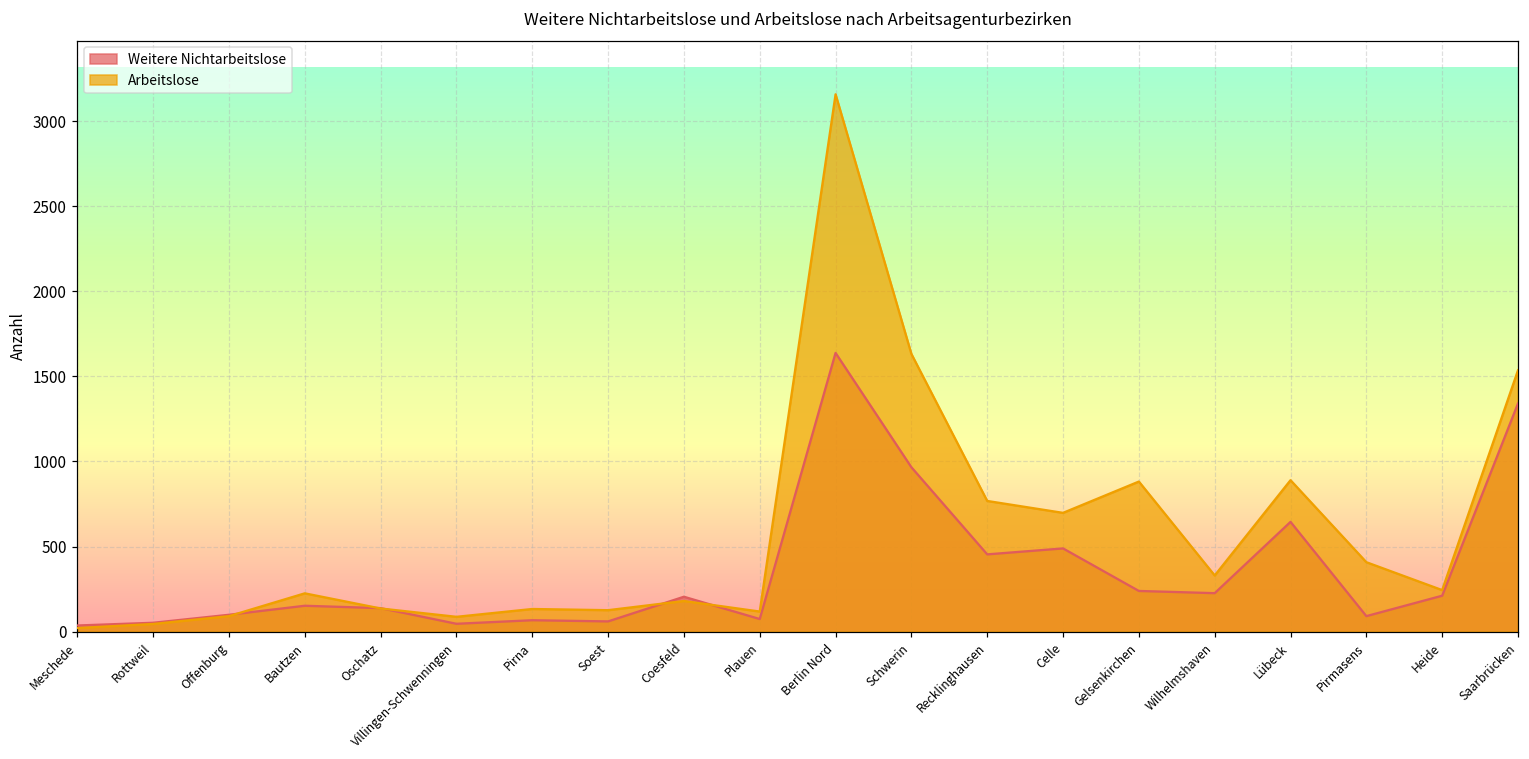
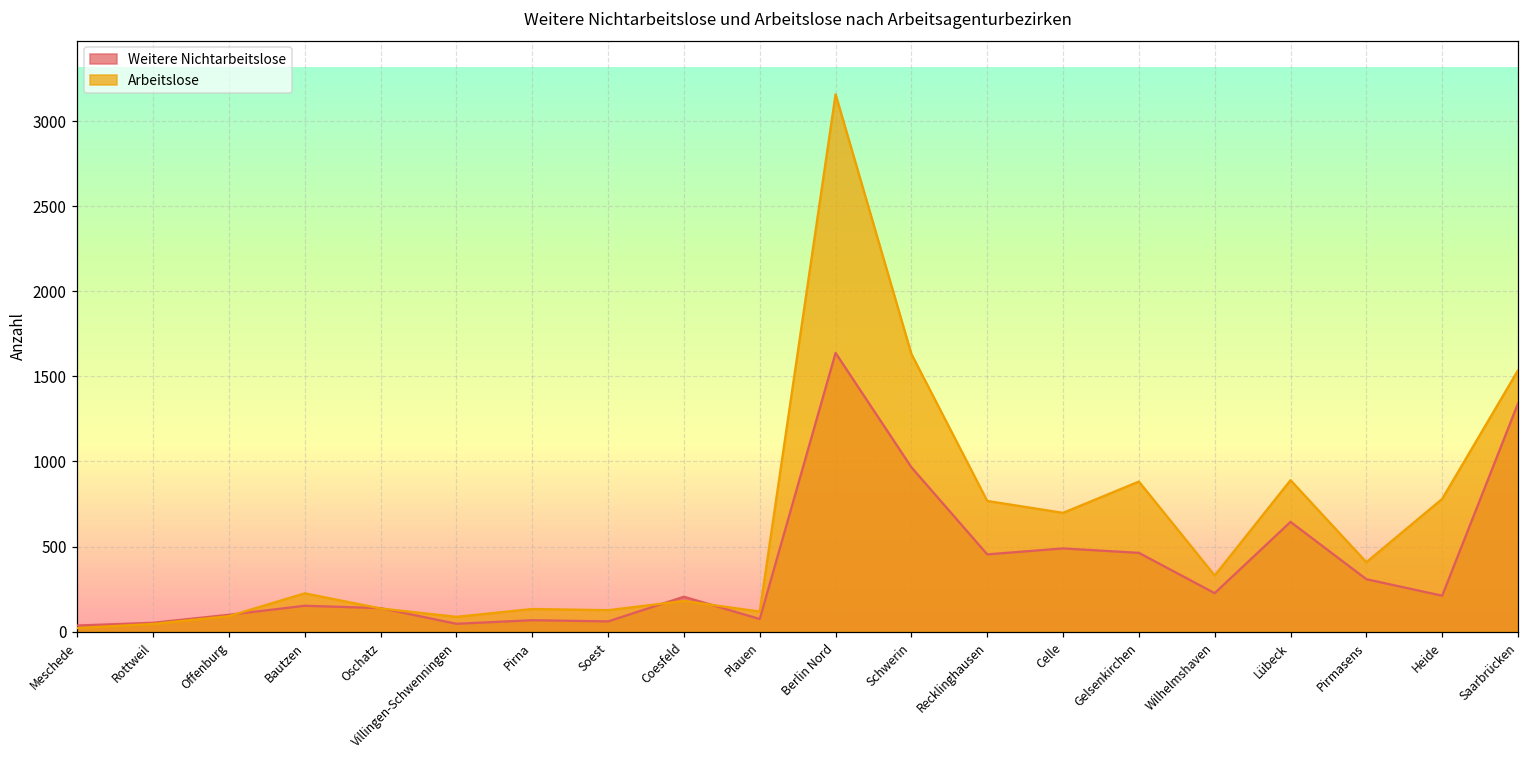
Weitere Nichtarbeitslose, Gelsenkirchen: 240 -> 460
Weitere Nichtarbeitslose, Pirmasens: 90 -> 310
Arbeitslose, Heide: 240 -> 780
